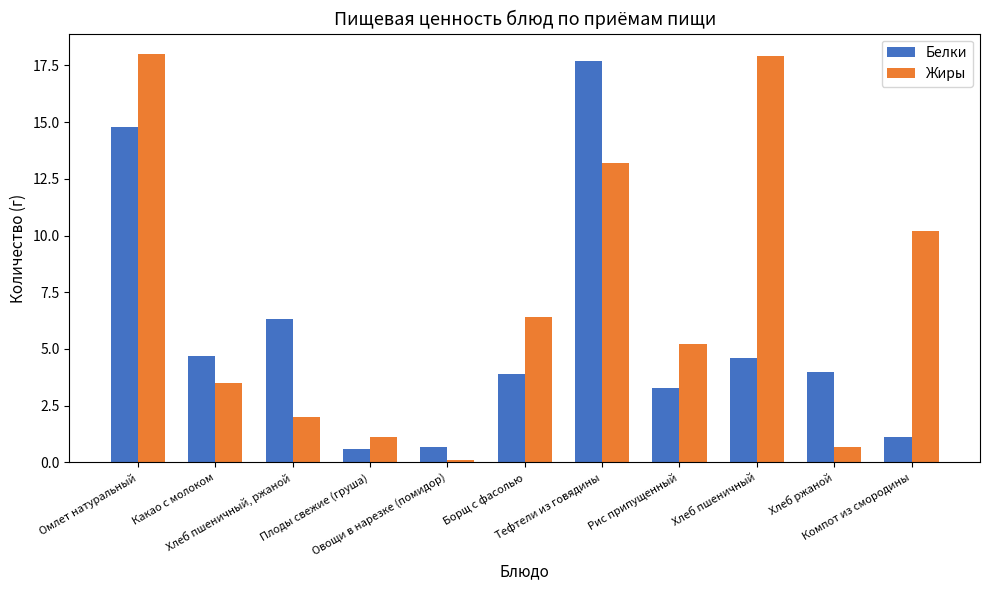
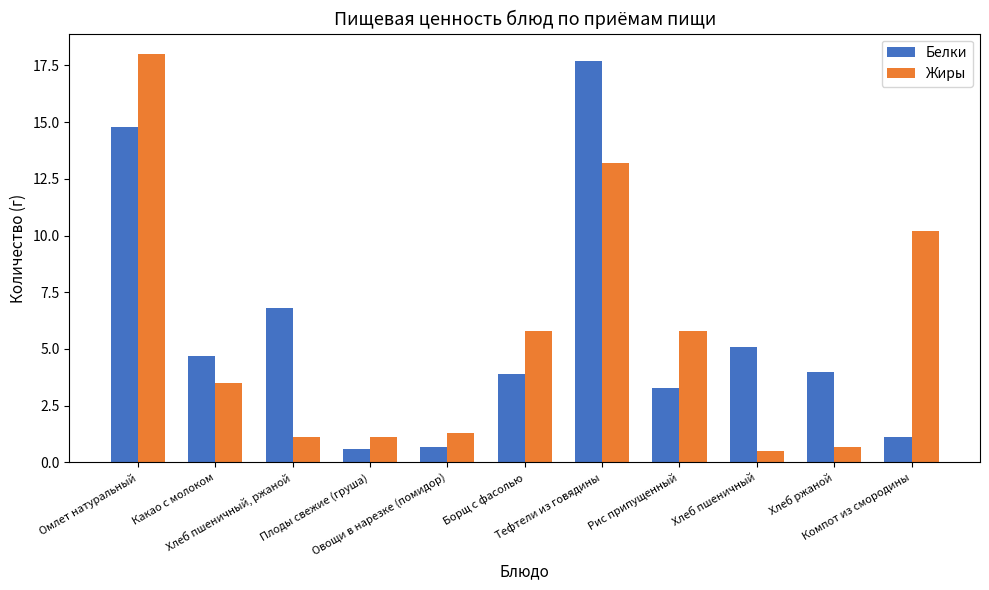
Белки, Хлеб пшеничный, ржаной: 6.3 -> 6.8
Жиры, Хлеб пшеничный, ржаной: 2.0 -> 1.1
Жиры, Овощи в нарезке (помидор): 0.1 -> 1.3
Жиры, Борщ с фасолью: 6.4 -> 5.8
Жиры, Рис припущенный: 5.2 -> 5.8
Белки, Хлеб пшеничный: 4.6 -> 5.1
Жиры, Хлеб пшеничный: 17.9 -> 0.5
